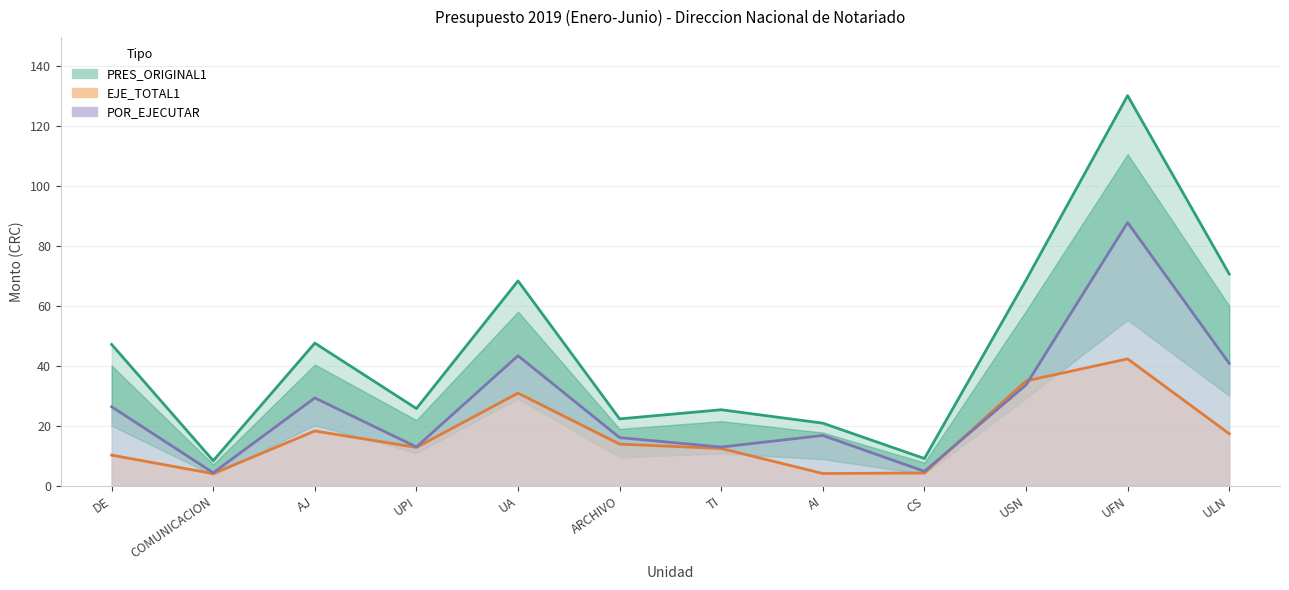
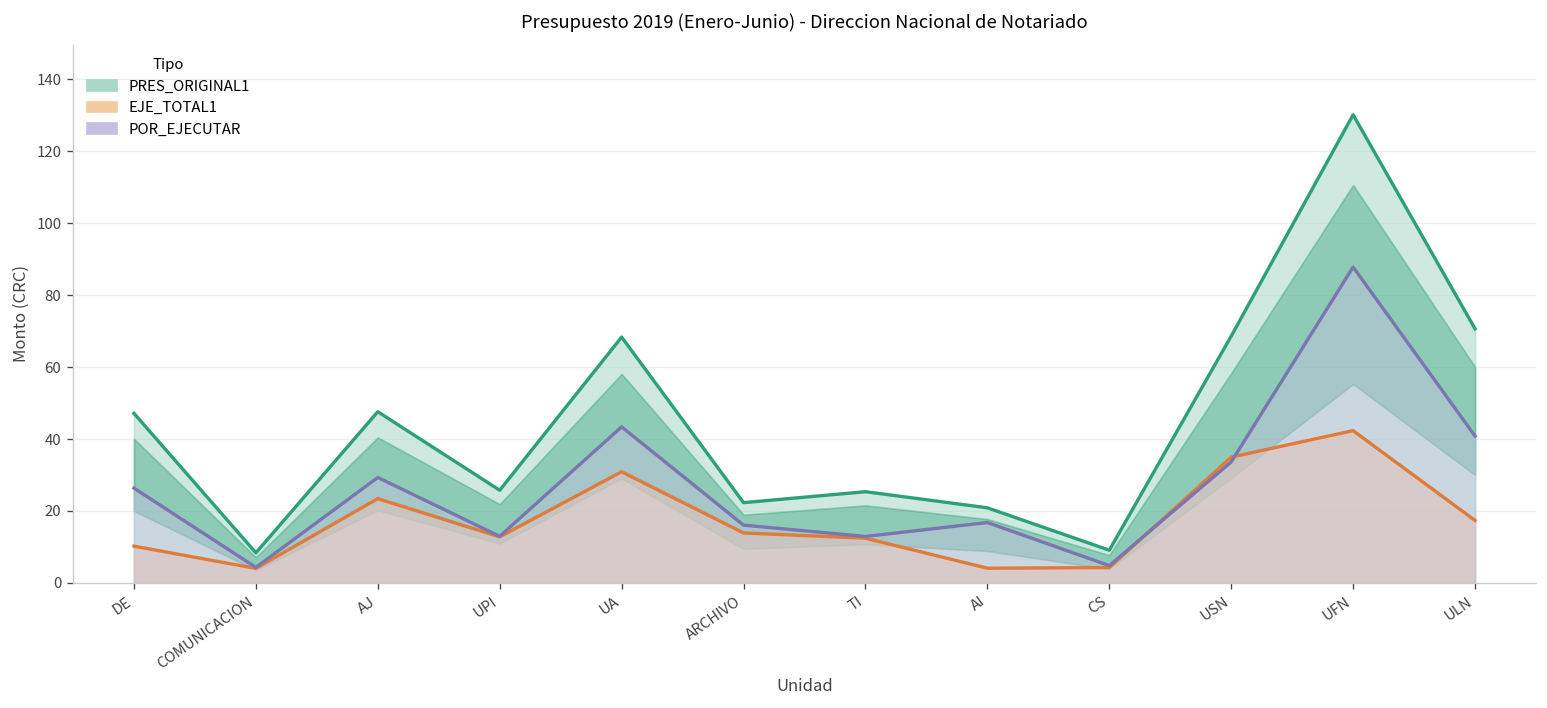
EJE_TOTAL1, AJ: 18 -> 23
